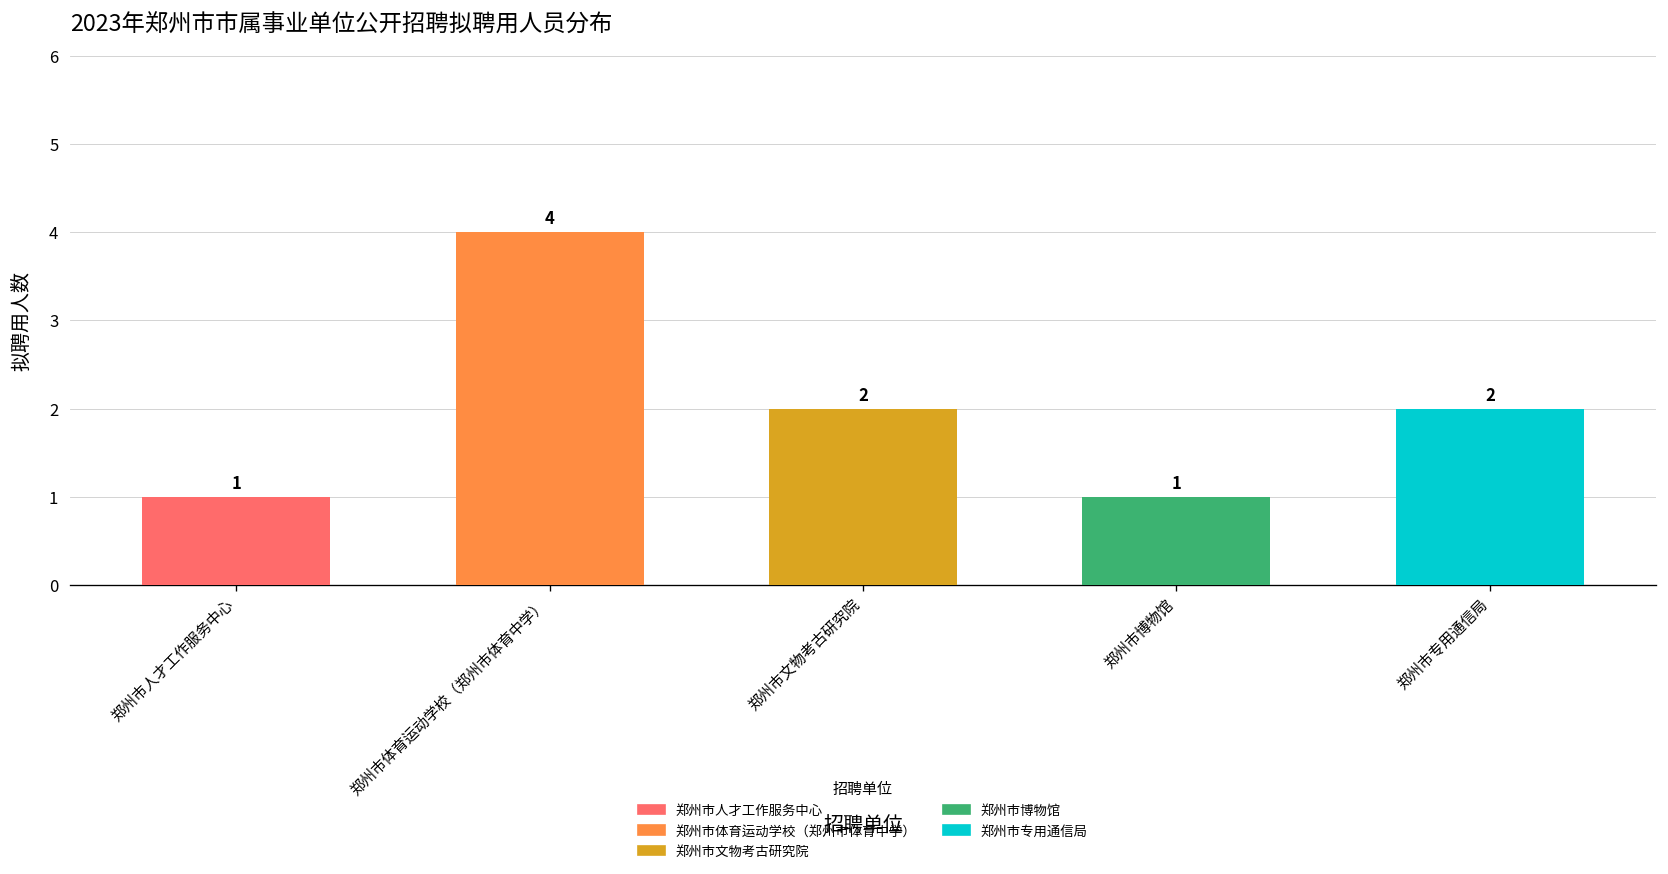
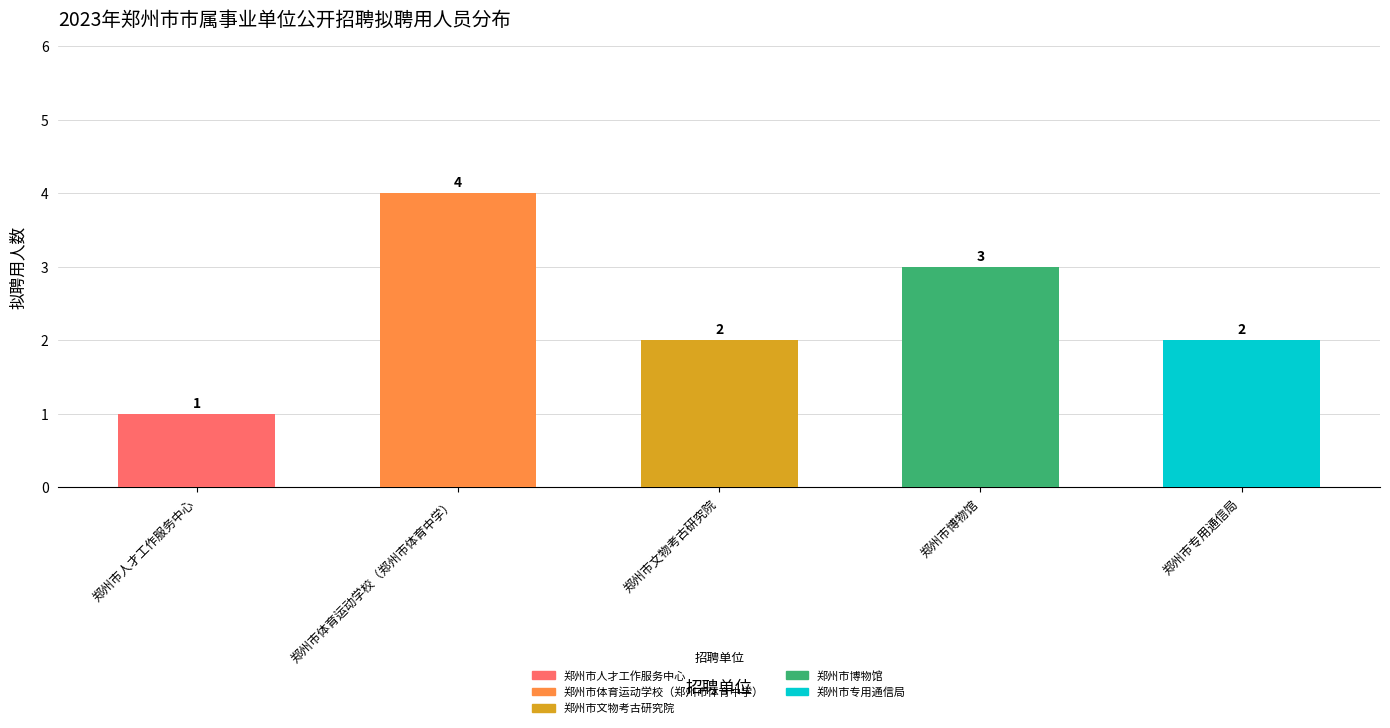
郑州市博物馆: 1 -> 3
